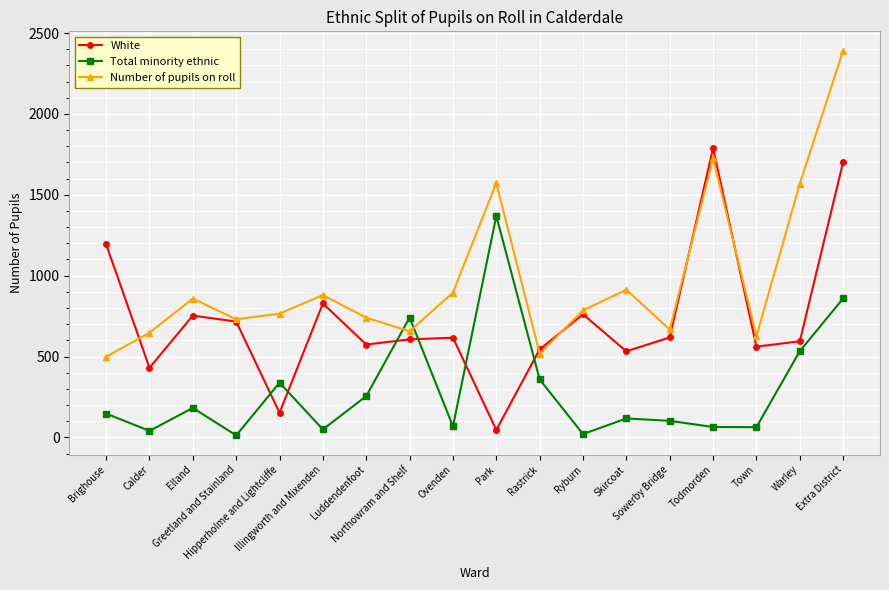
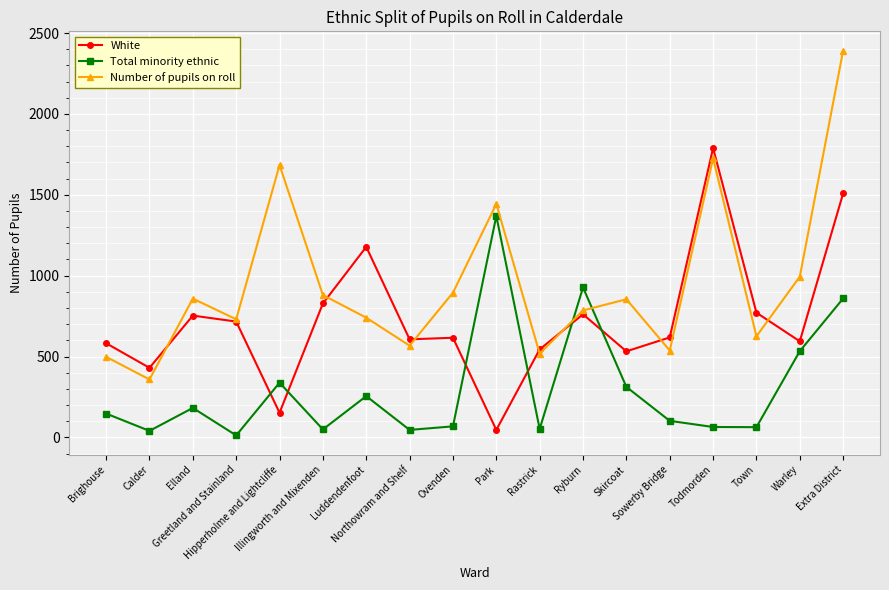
White, Brighouse: 1190 -> 580
Number of pupils on roll, Calder: 650 -> 360
Number of pupils on roll, Hipperholme and Lightcliffe: 770 -> 1680
White, Luddendenfoot: 570 -> 1180
Total minority ethnic, Northowram and Shelf: 740 -> 50
Number of pupils on roll, Northowram and Shelf: 660 -> 570
Number of pupils on roll, Park: 1570 -> 1440
Total minority ethnic, Rastrick: 360 -> 50
Total minority ethnic, Ryburn: 20 -> 930
Total minority ethnic, Skircoat: 120 -> 310
Number of pupils on roll, Skircoat: 910 -> 850
Number of pupils on roll, Sowerby Bridge: 670 -> 540
White, Town: 560 -> 770
Number of pupils on roll, Warley: 1570 -> 990
White, Extra District: 1700 -> 1510
